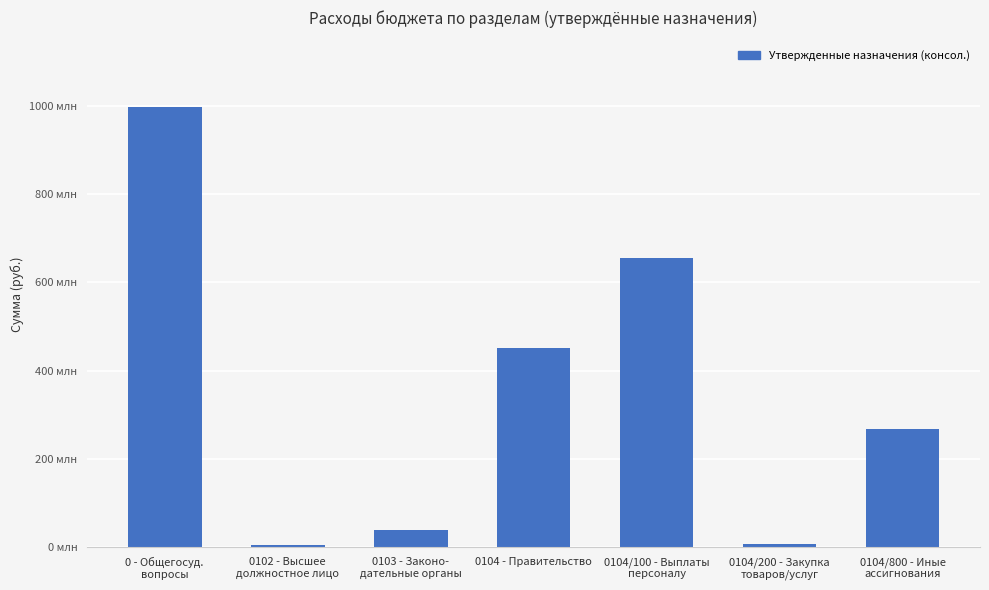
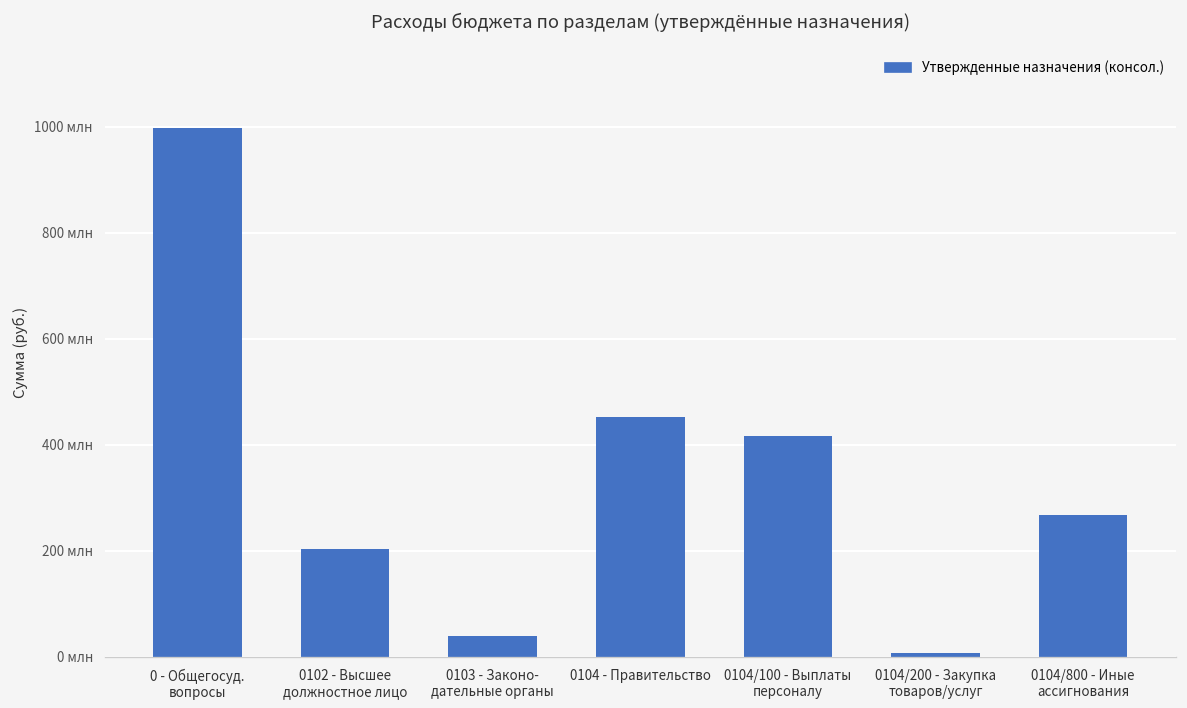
0102 - Высшее должностное лицо: 10 млн -> 200 млн
0104/100 - Выплаты персоналу: 650 млн -> 420 млн
